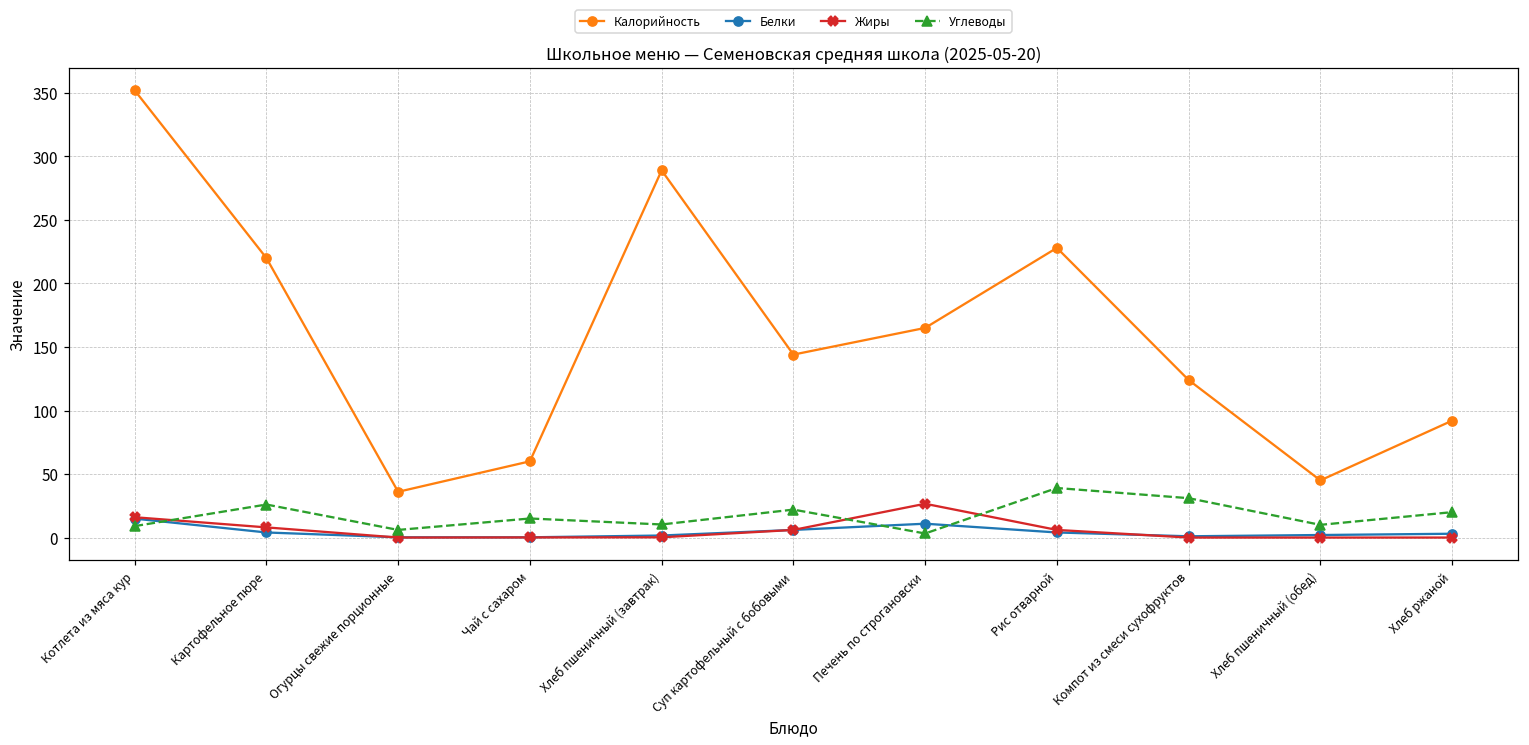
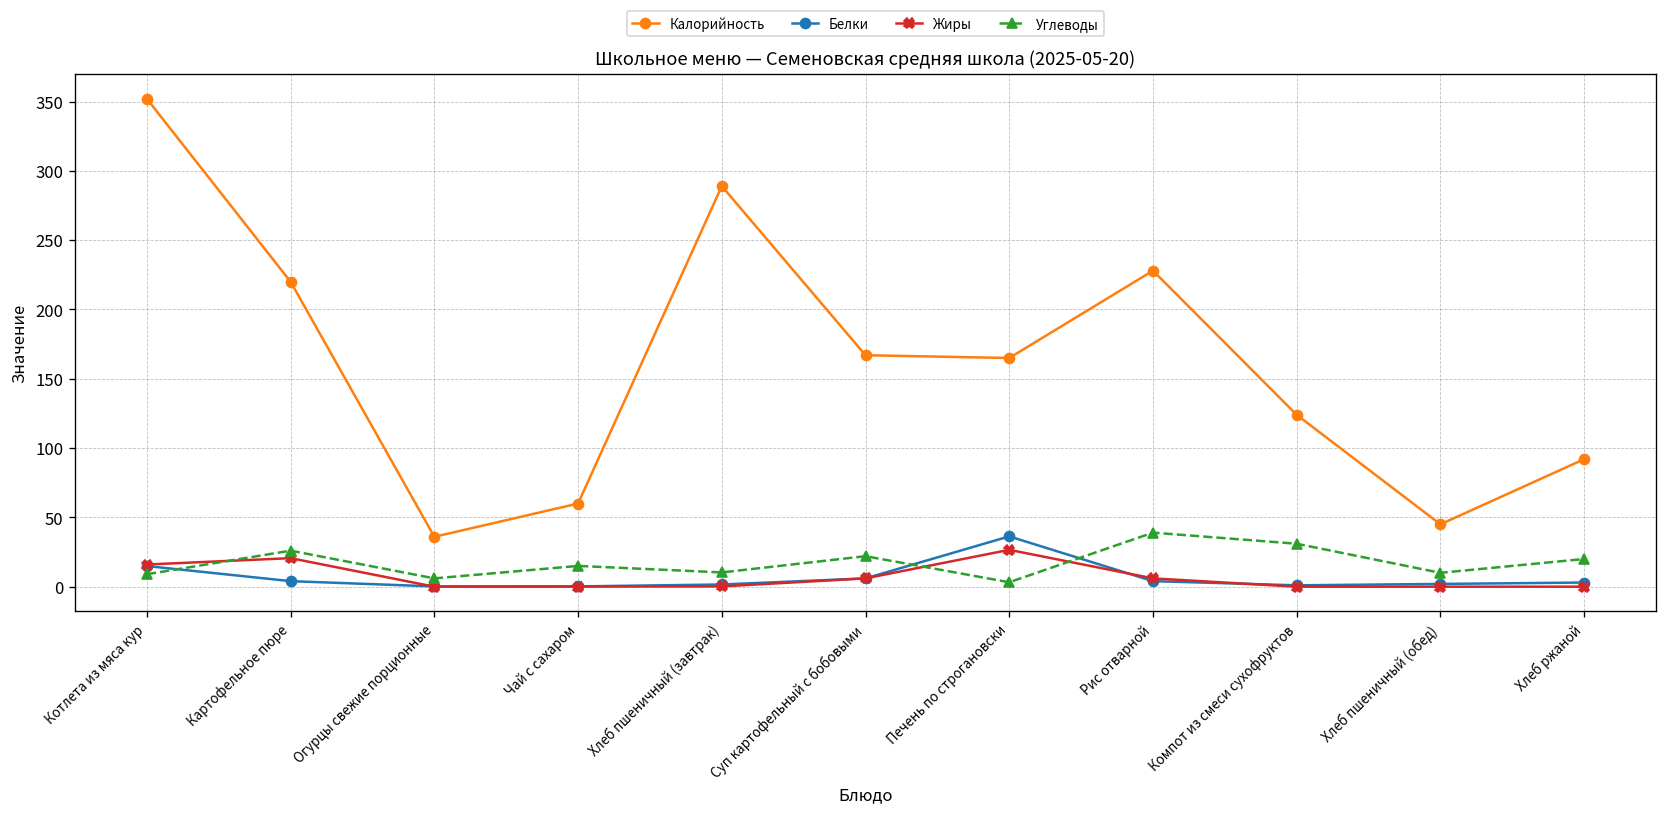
Жиры, Картофельное пюре: 8 -> 21
Калорийность, Суп картофельный с бобовыми: 144 -> 167
Белки, Печень по строгановски: 11 -> 36
